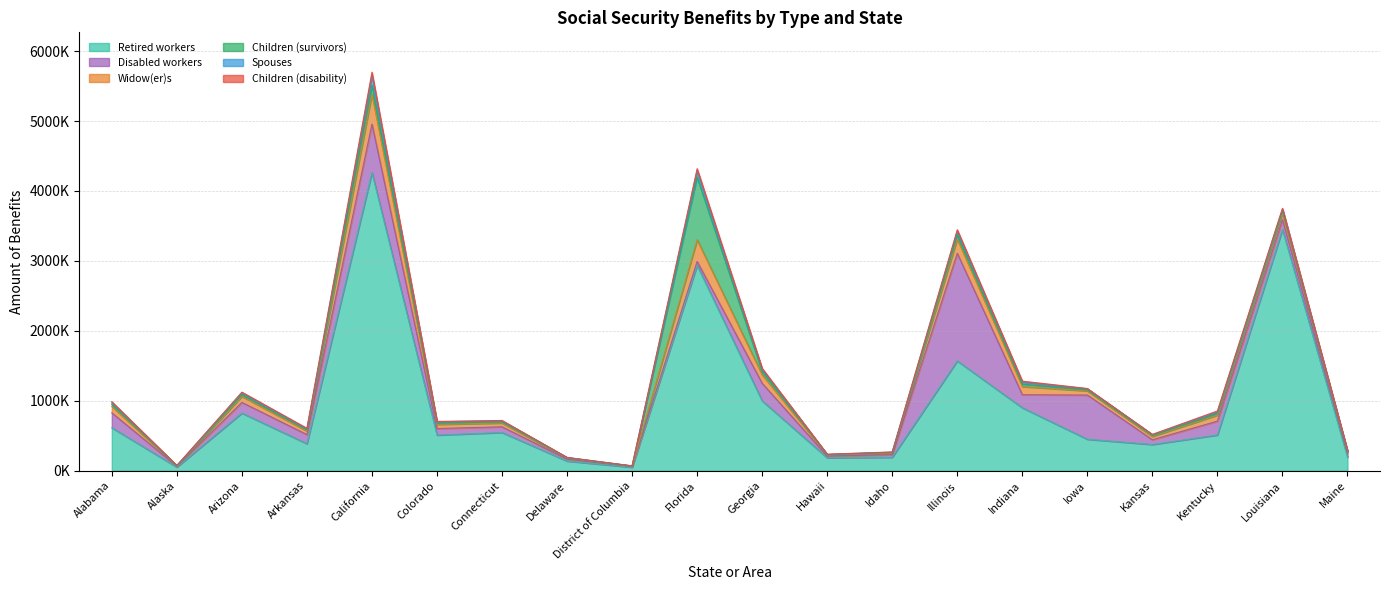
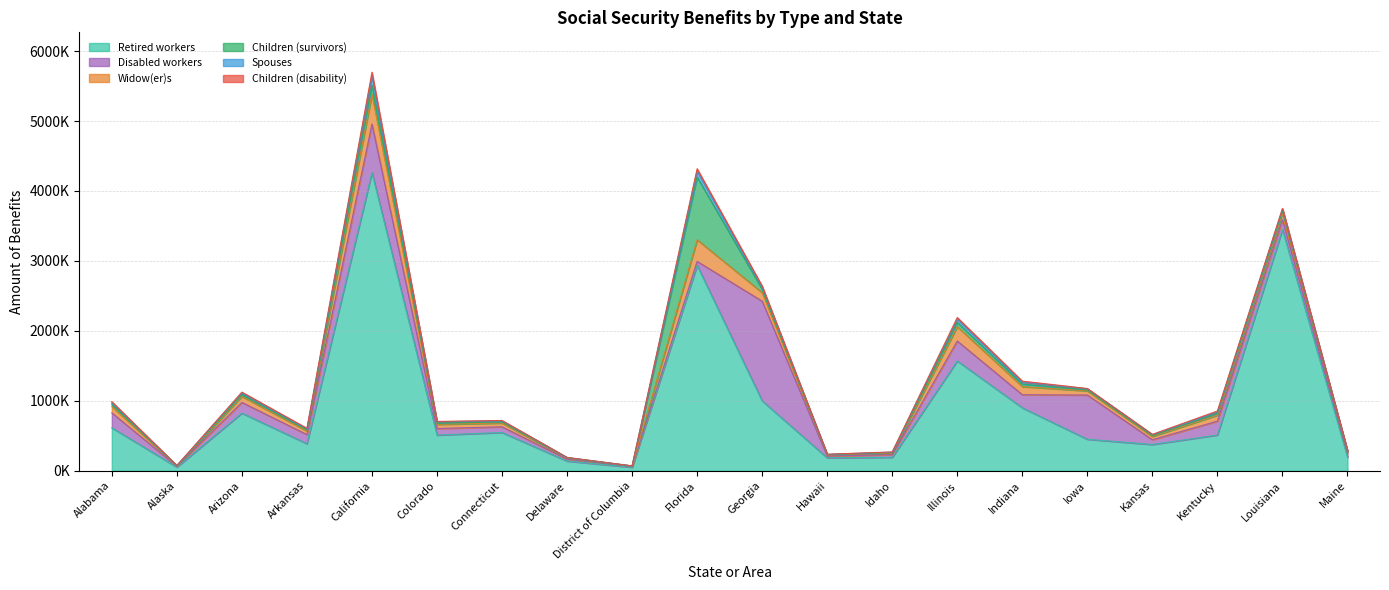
Disabled workers, Georgia: 300000 -> 1400000
Disabled workers, Illinois: 1500000 -> 300000
